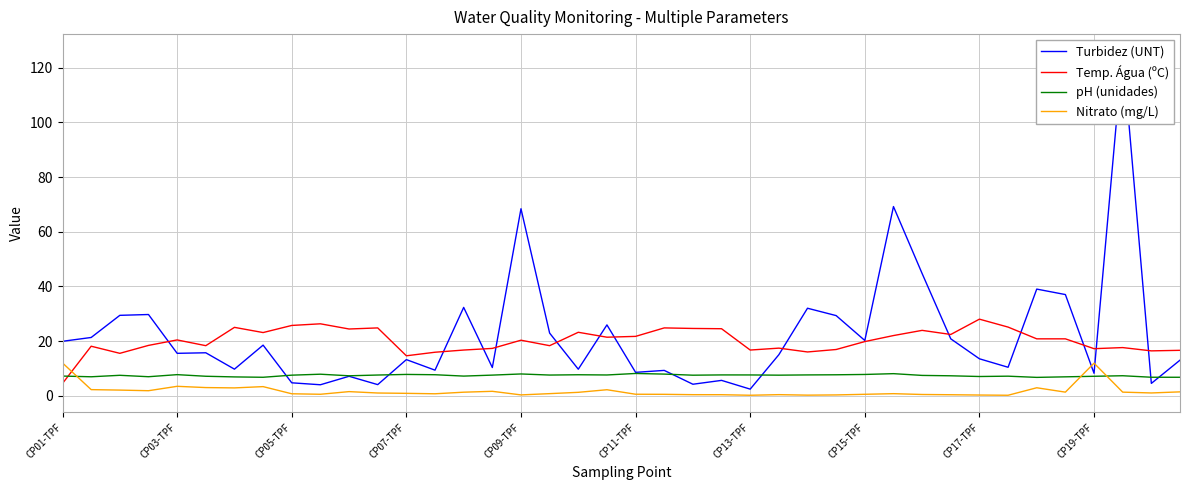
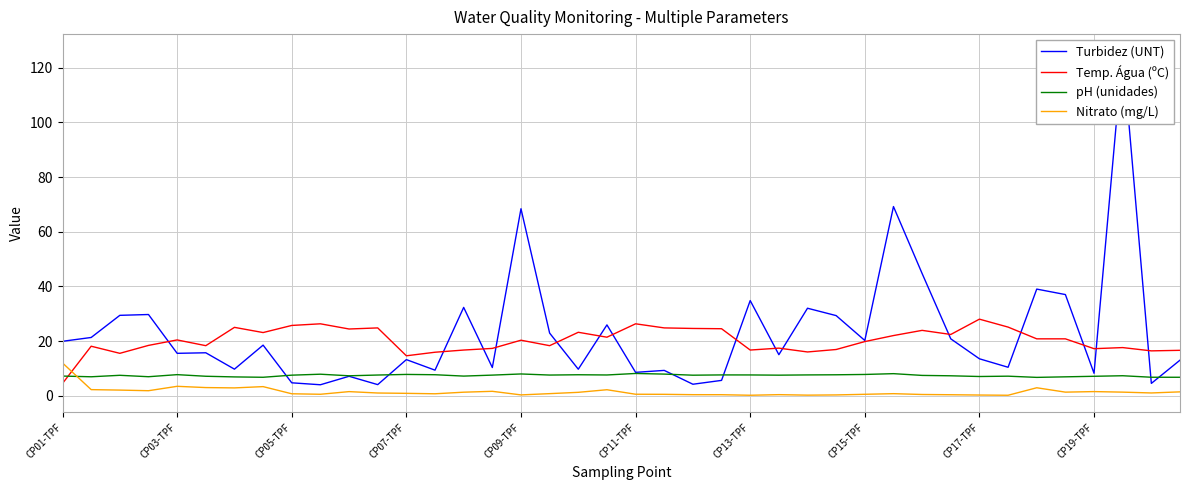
Temp. Água (ºC), CP11-TPF: 22 -> 26
Turbidez (UNT), CP13-TPF: 2 -> 35
Nitrato (mg/L), CP19-TPF: 12 -> 2
